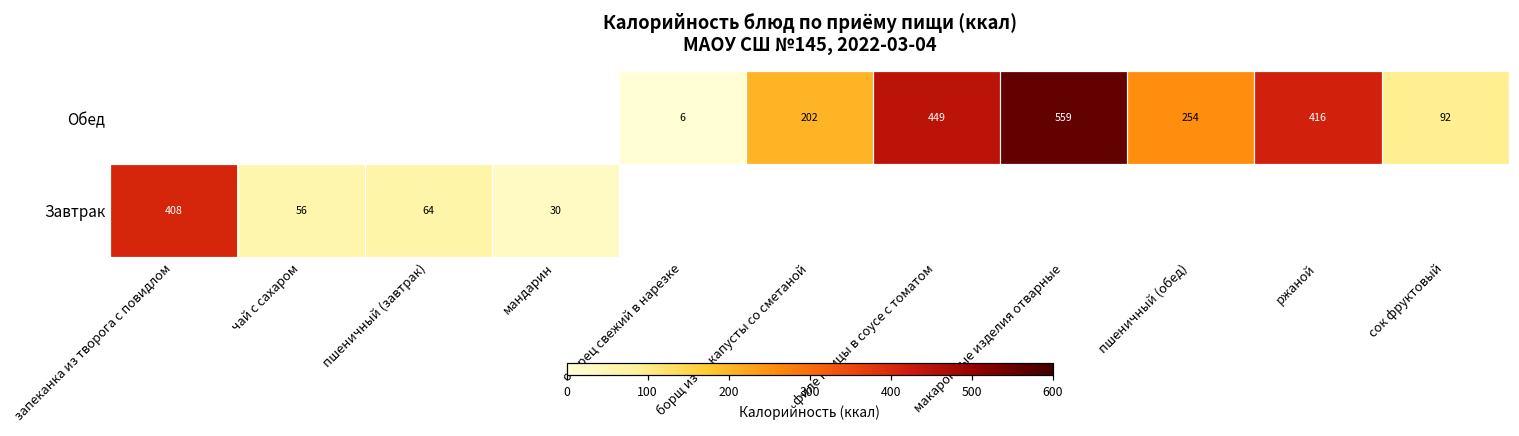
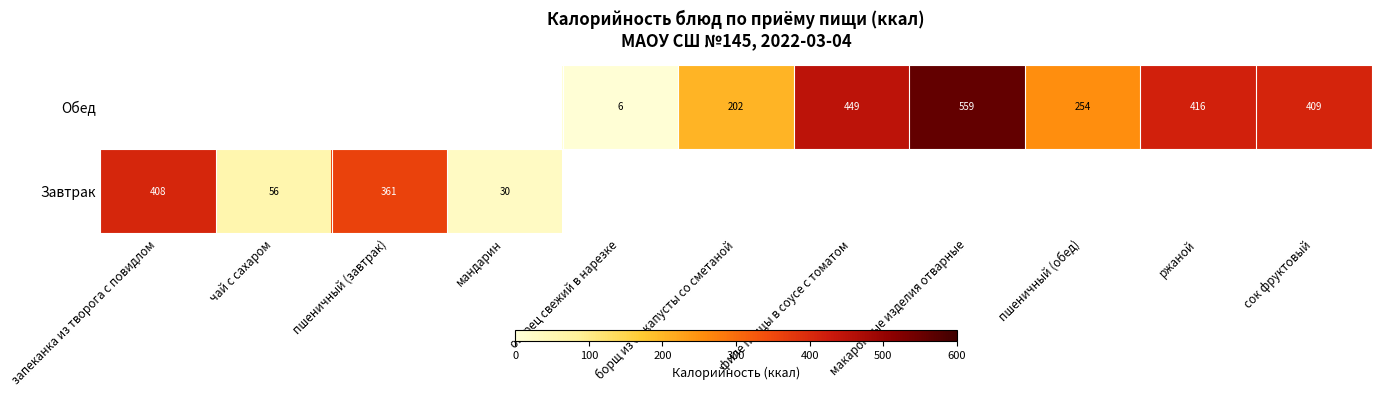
Обед, сок фруктовый: 92 -> 409
Завтрак, пшеничный (завтрак): 64 -> 361
